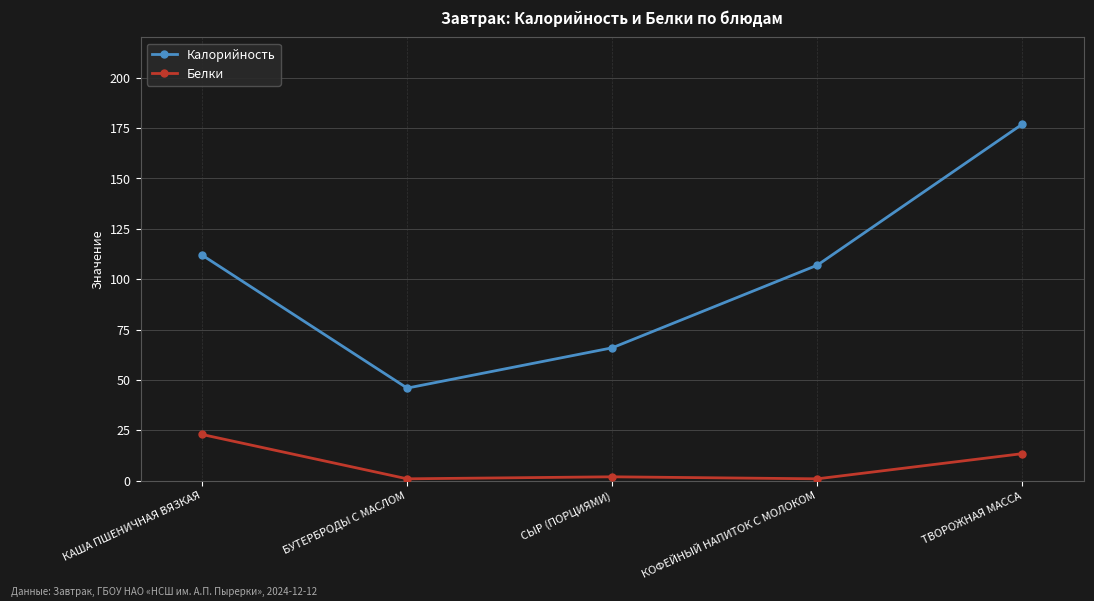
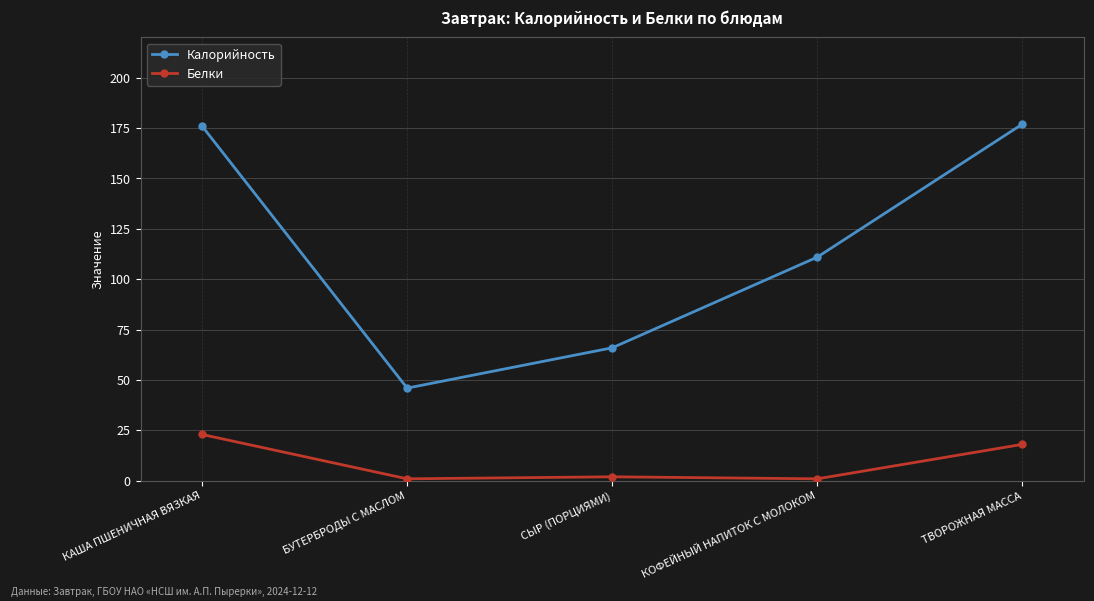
Калорийность, КАША ПШЕНИЧНАЯ ВЯЗКАЯ: 112 -> 176
Калорийность, КОФЕЙНЫЙ НАПИТОК С МОЛОКОМ: 107 -> 111
Белки, ТВОРОЖНАЯ МАССА: 14 -> 18
